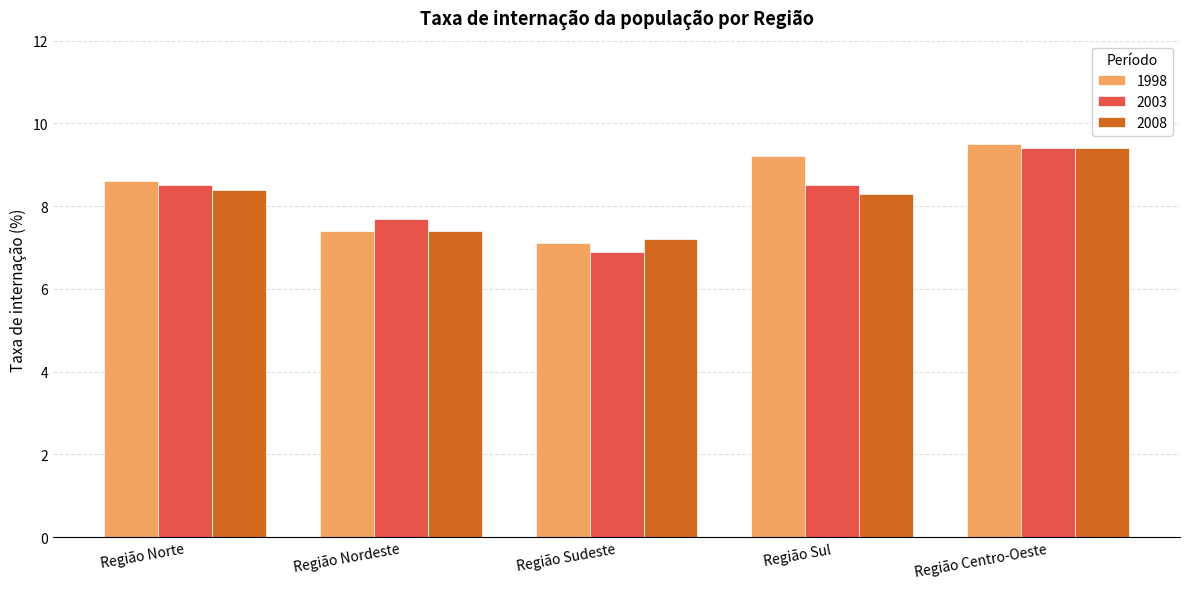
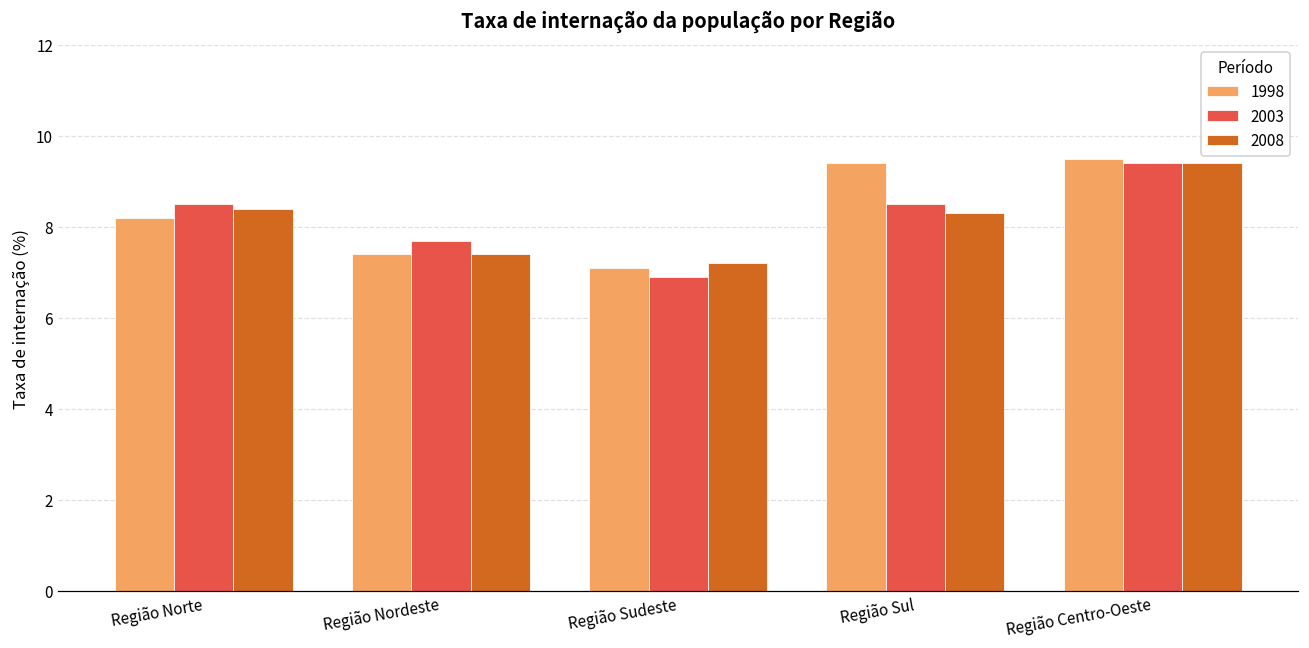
1998, Região Norte: 8.6 -> 8.2
1998, Região Sul: 9.2 -> 9.4
